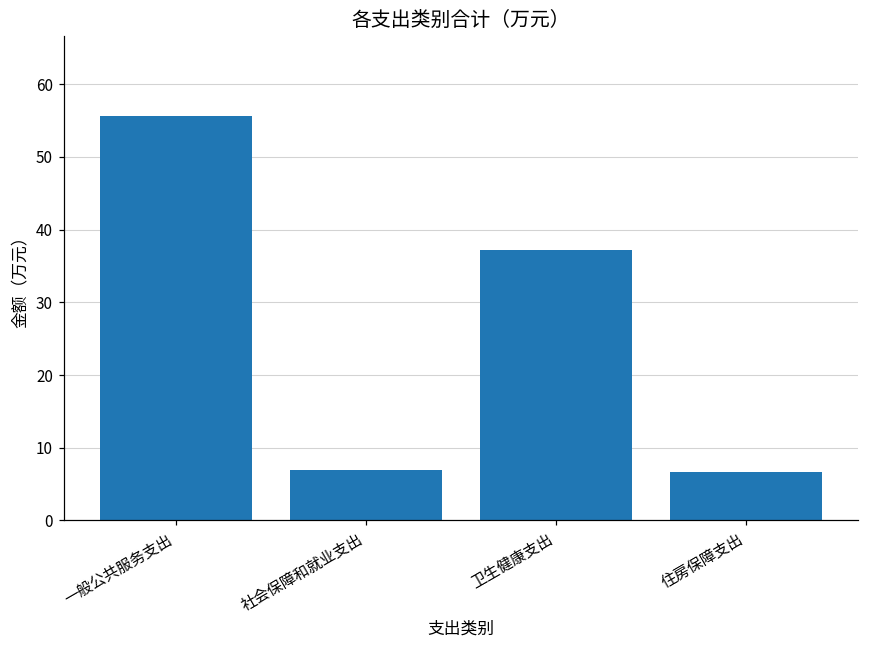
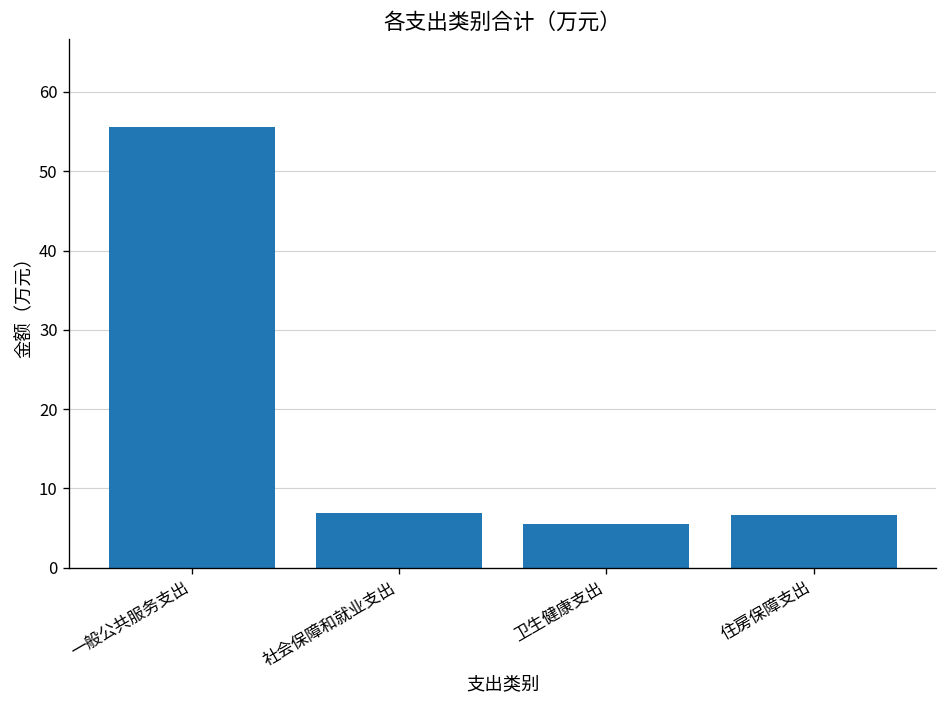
卫生健康支出: 37 -> 6
